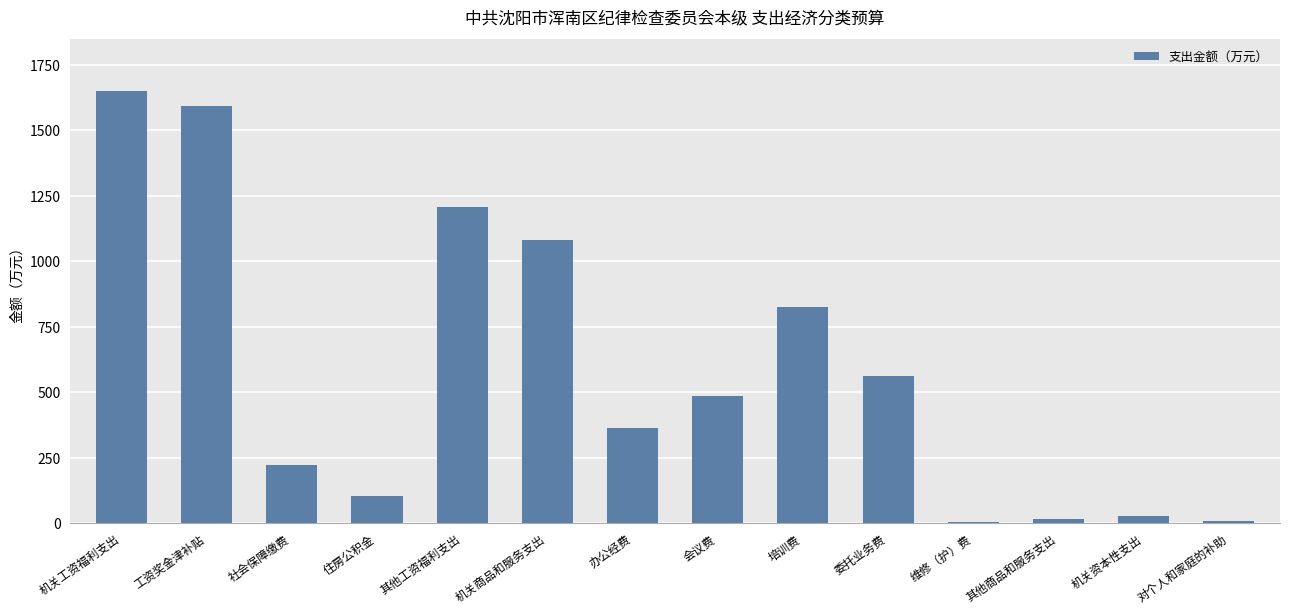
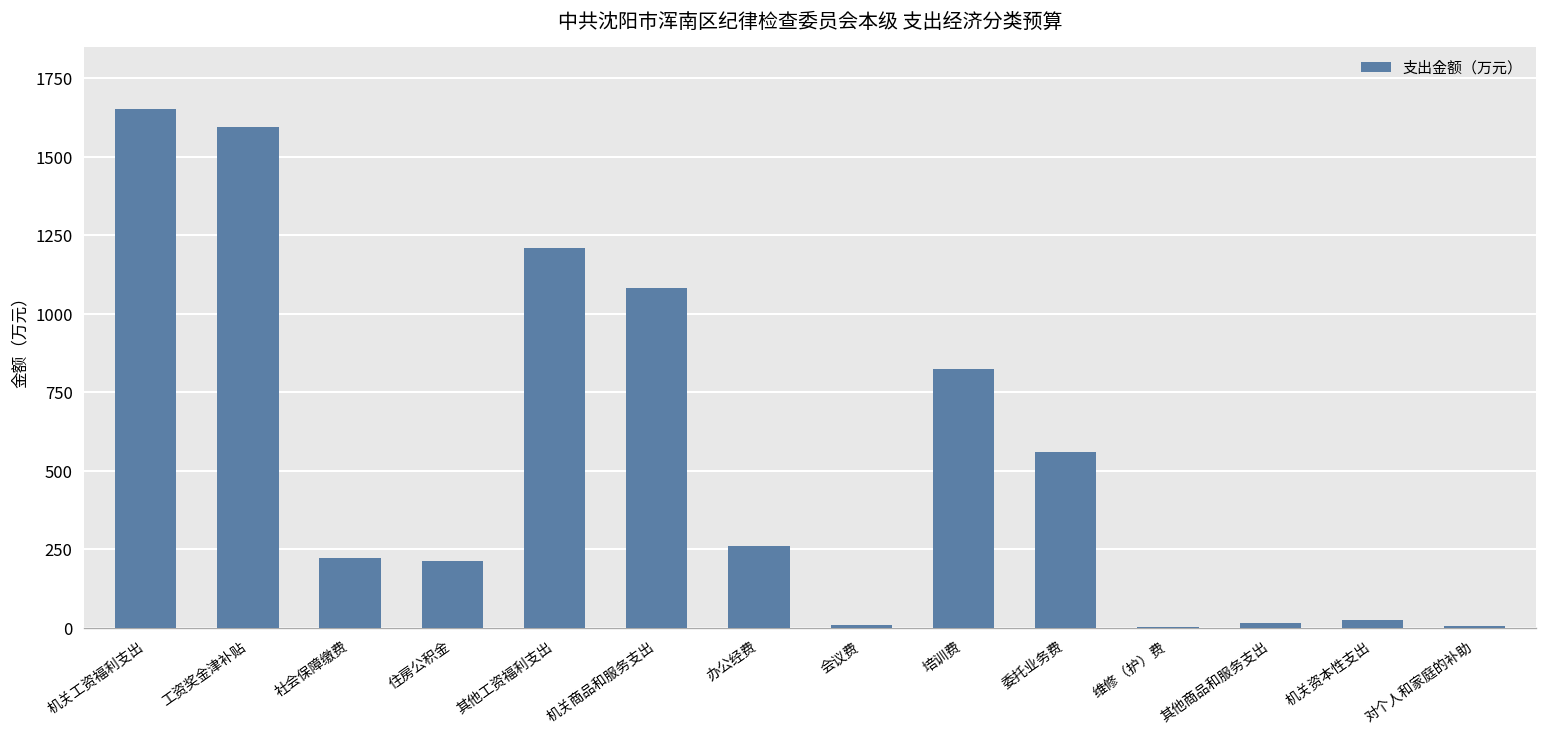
住房公积金: 100 -> 210
办公经费: 360 -> 260
会议费: 490 -> 10
